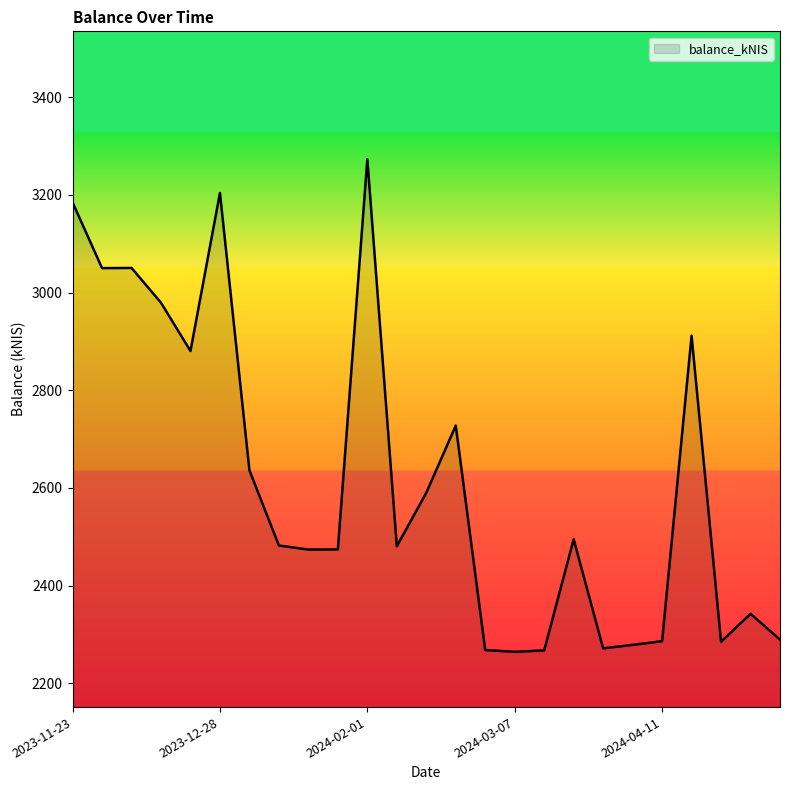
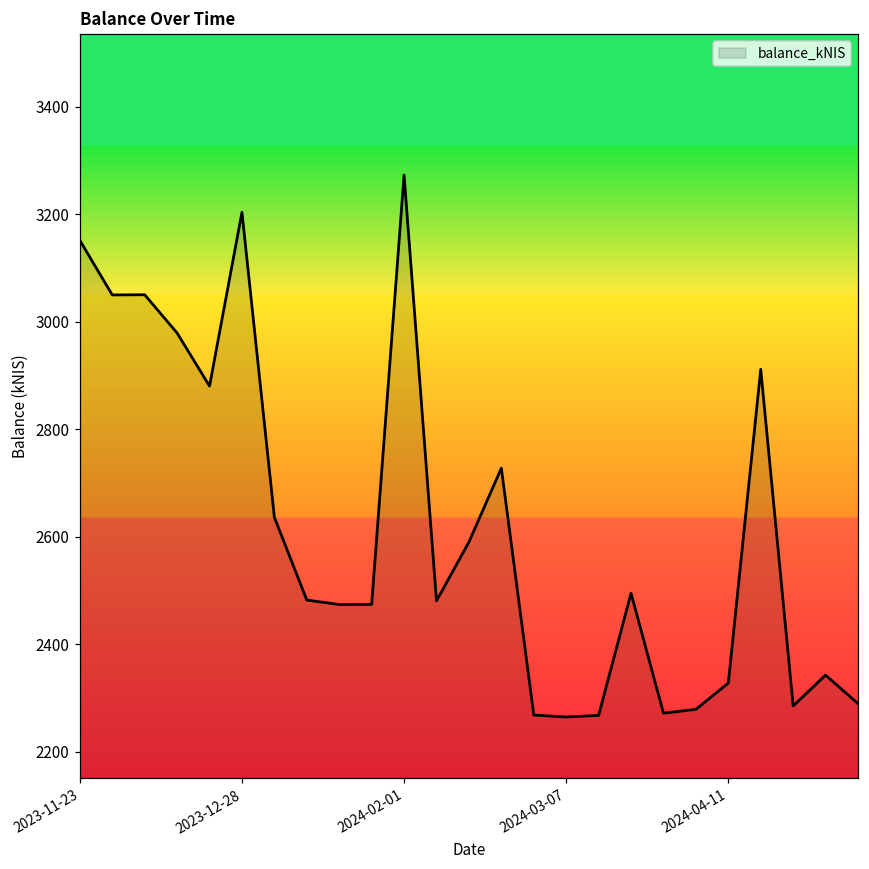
2023-11-23: 3180 -> 3150
2024-04-11: 2290 -> 2330
